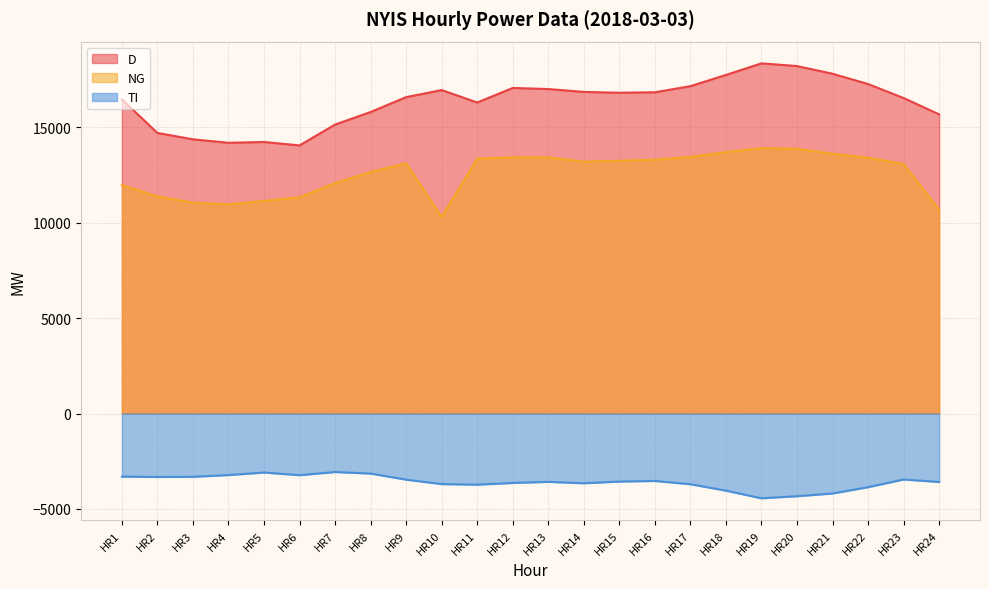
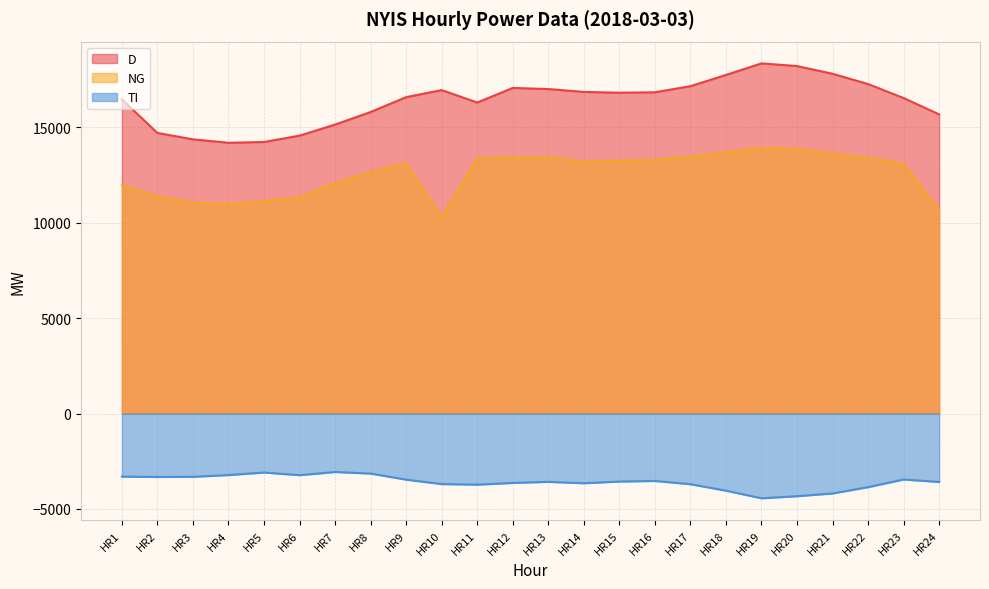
D, HR6: 14100 -> 14600
